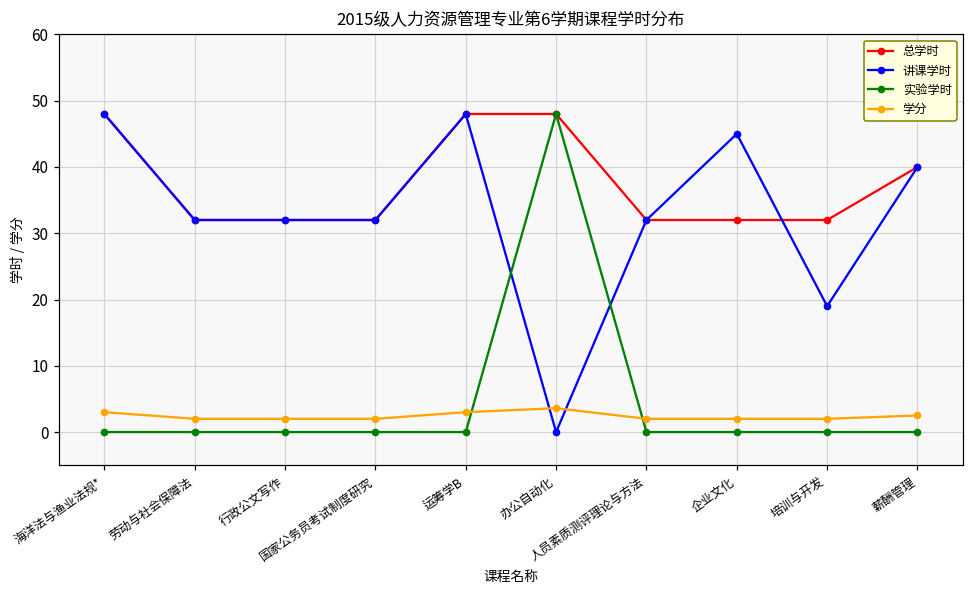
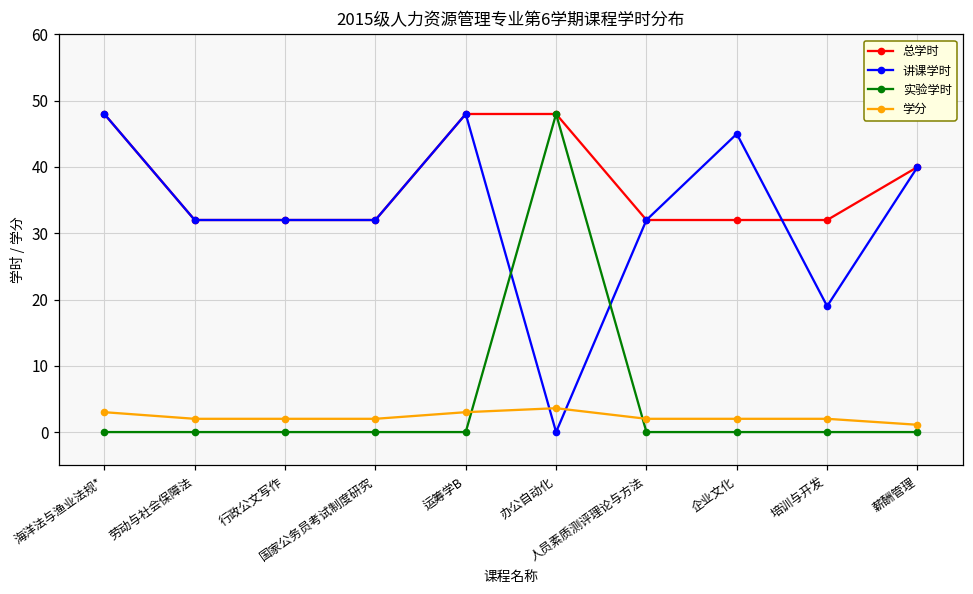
学分, 薪酬管理: 3 -> 1
